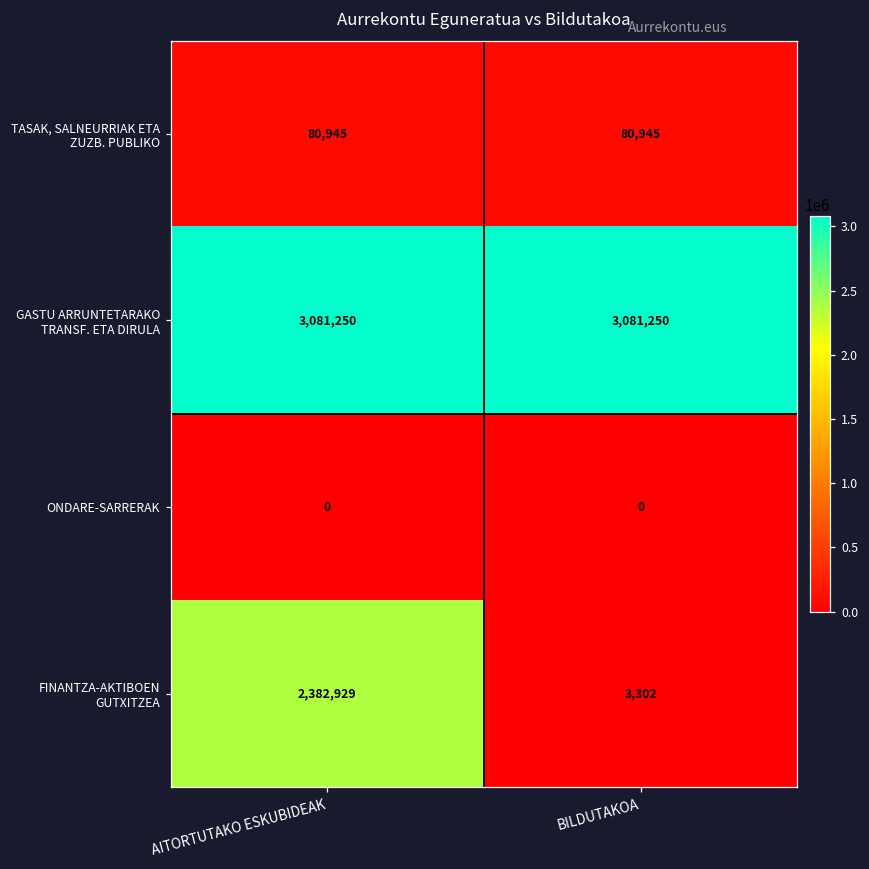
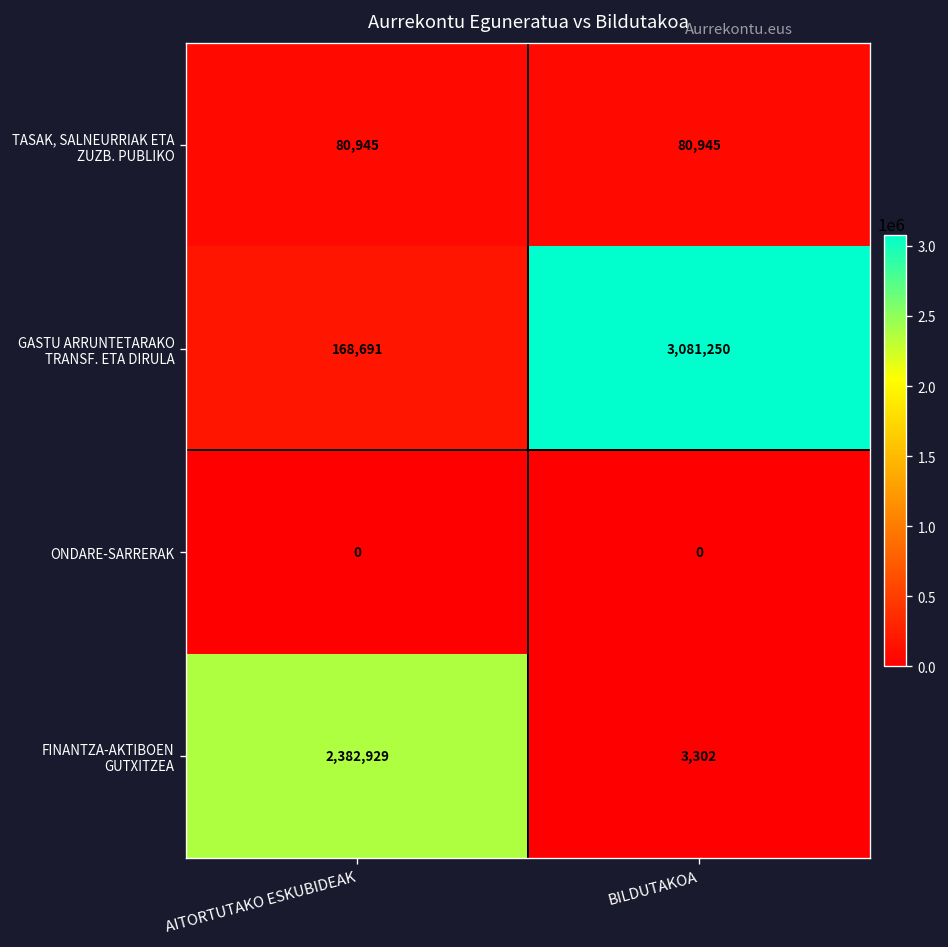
GASTU ARRUNTETARAKO TRANSF. ETA DIRULA, AITORTUTAKO ESKUBIDEAK: 3,081,250 -> 168,691
